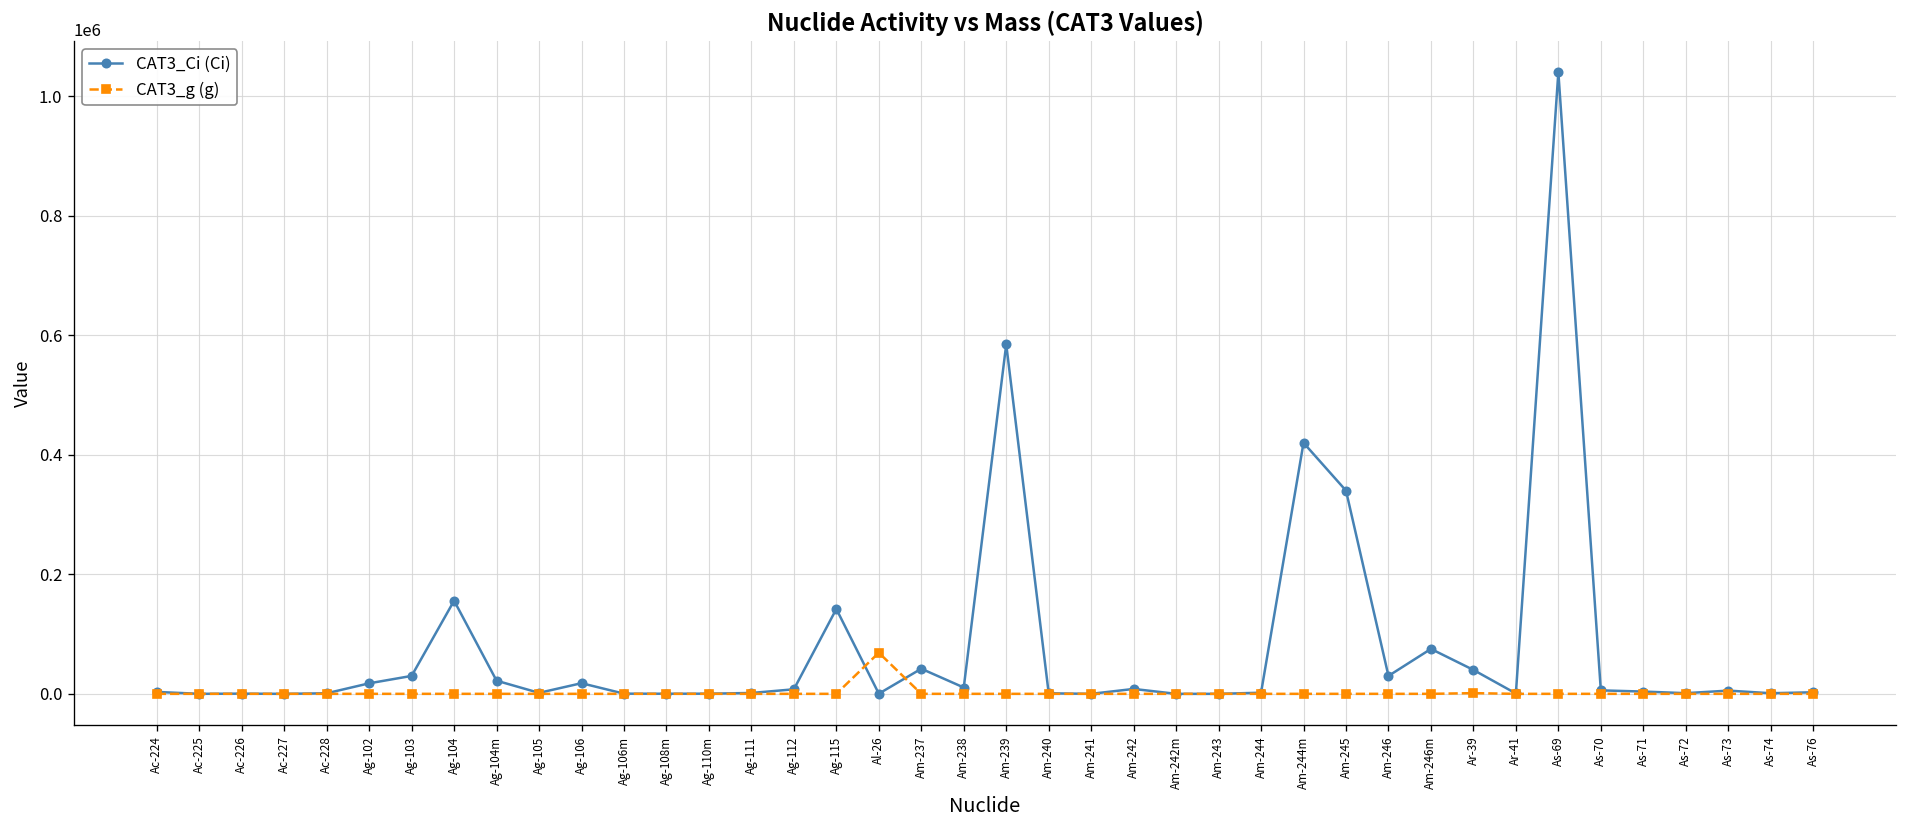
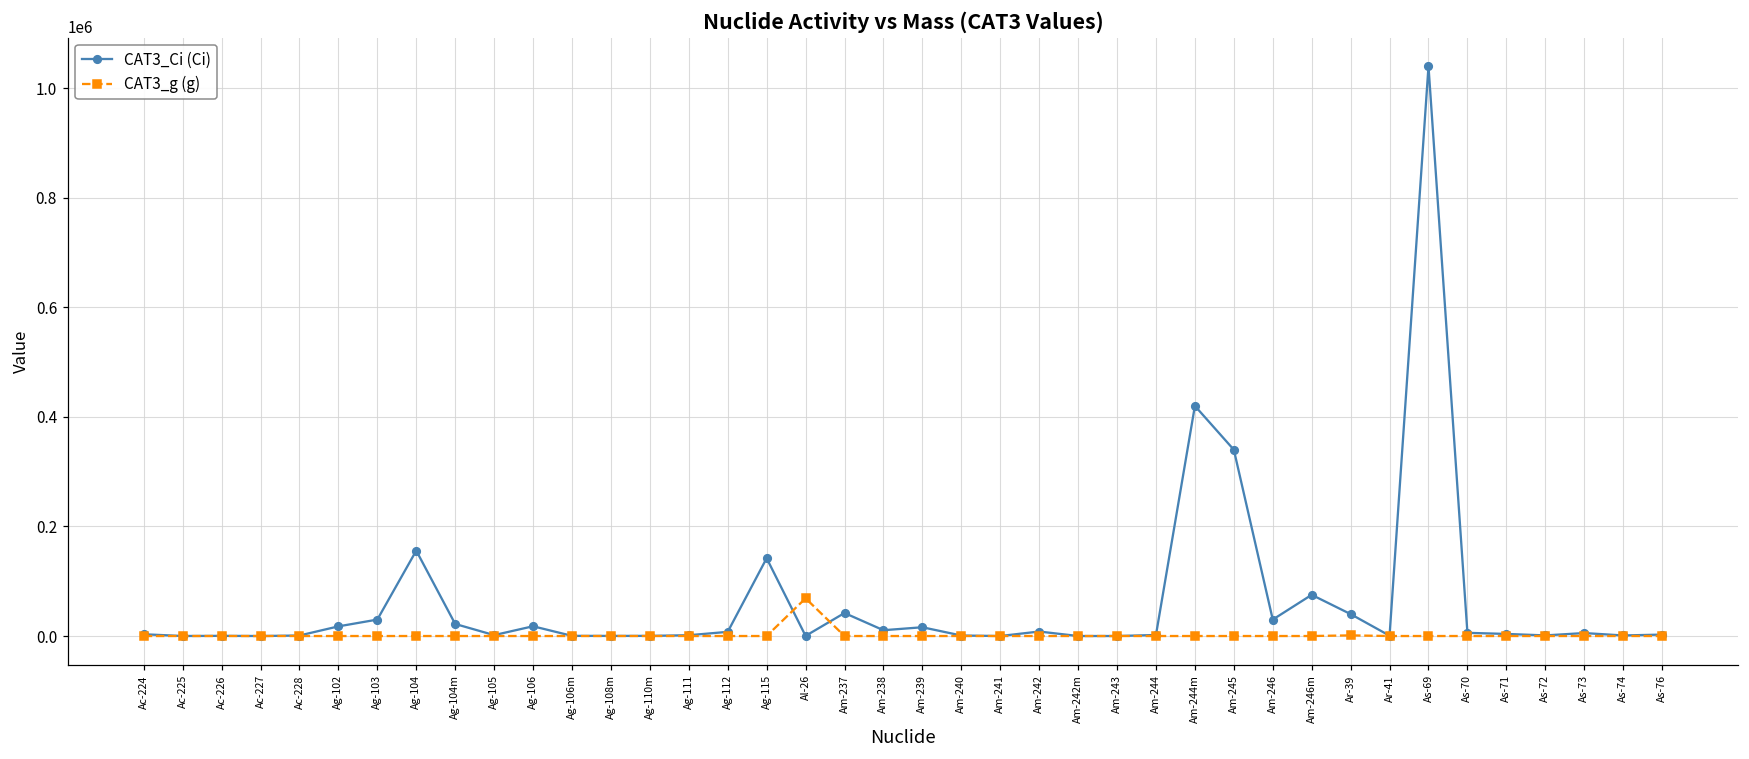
CAT3_Ci (Ci), Am-239: 580000 -> 20000
